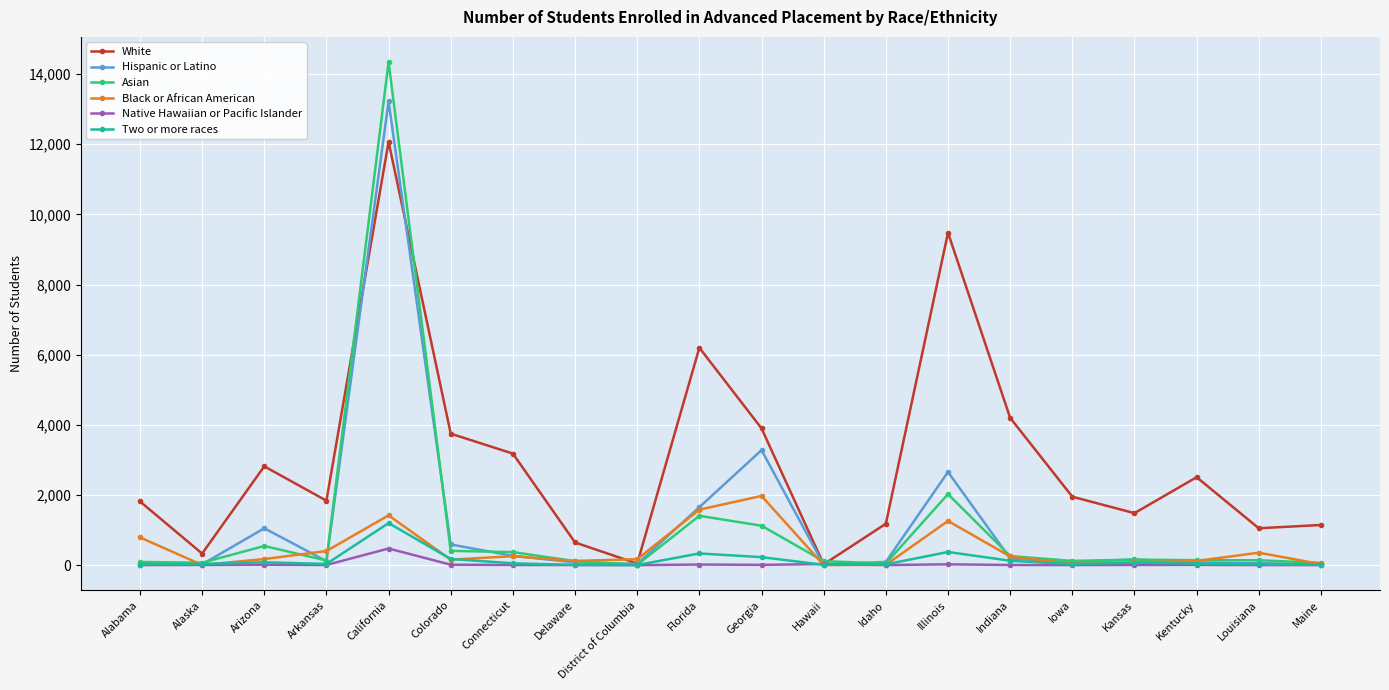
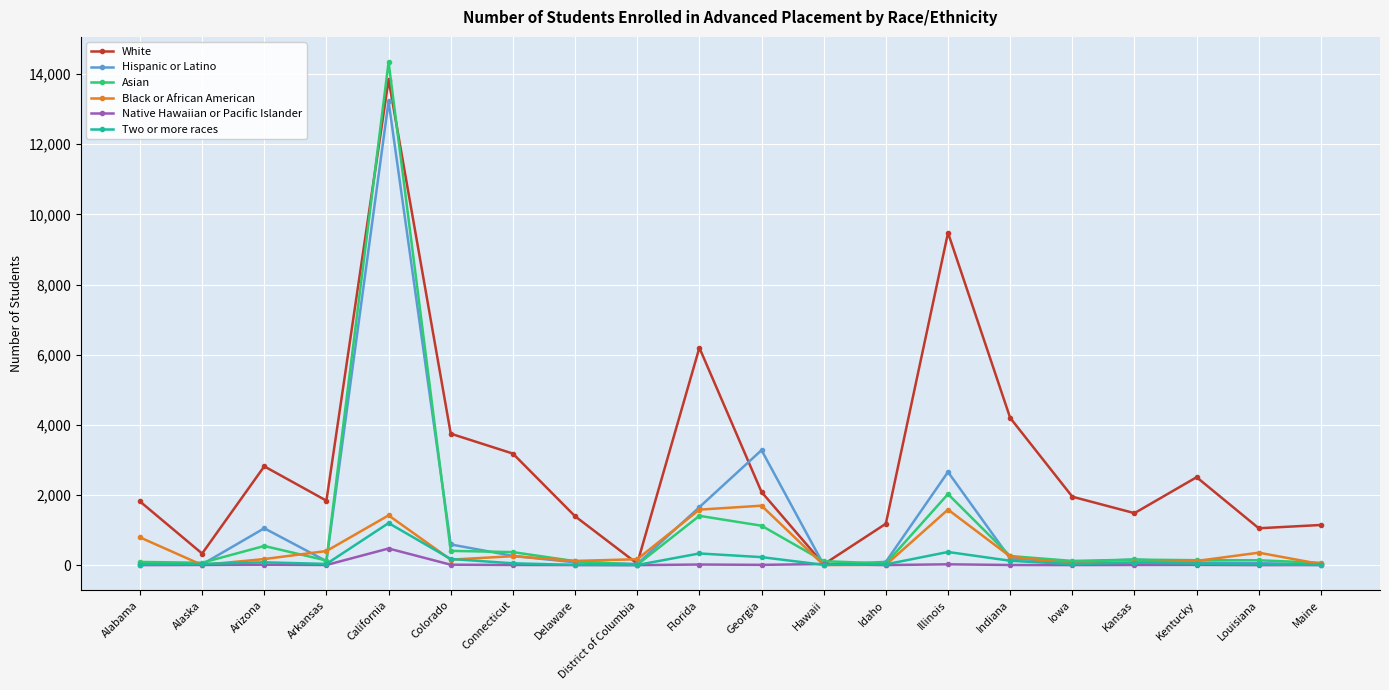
White, California: 12,100 -> 13,800
White, Delaware: 600 -> 1,400
White, Georgia: 3,900 -> 2,100
Black or African American, Georgia: 2,000 -> 1,700
Black or African American, Illinois: 1,300 -> 1,600
